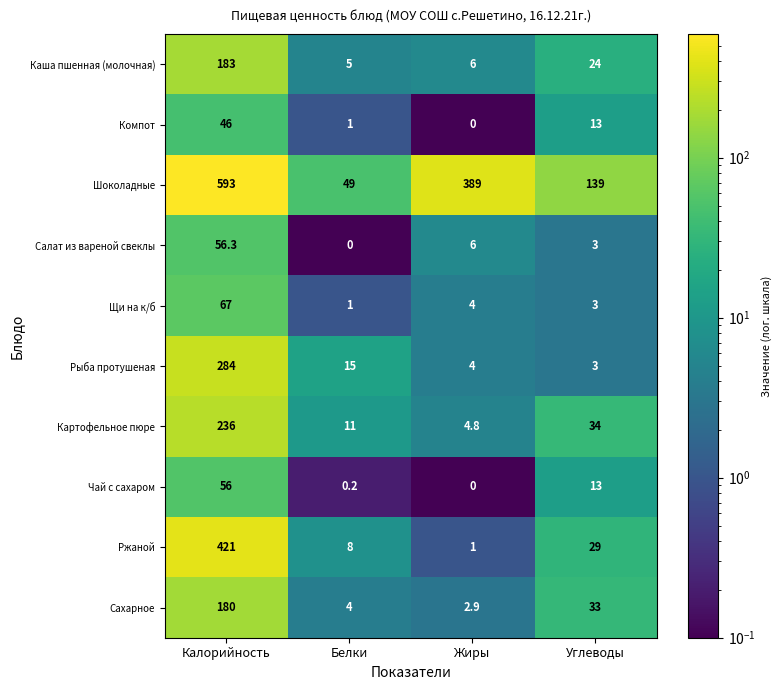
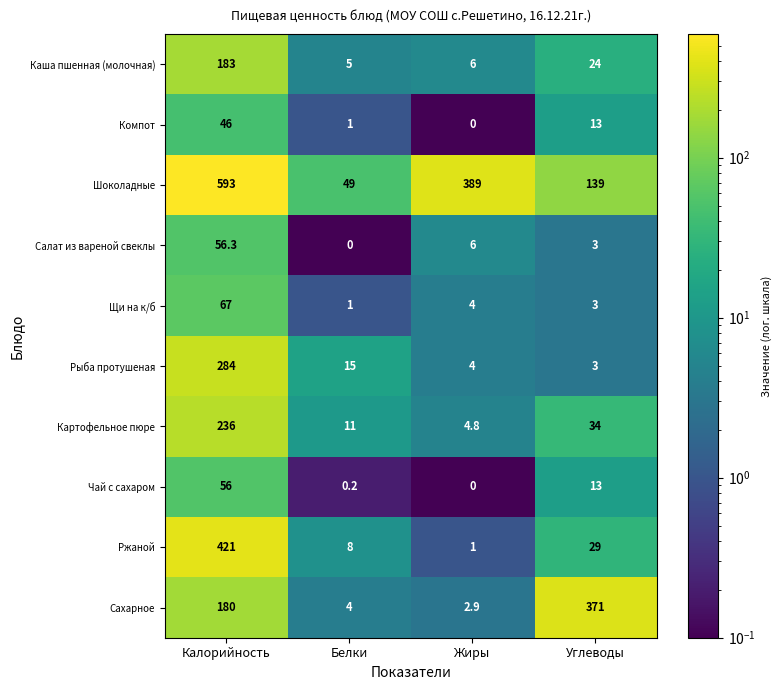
Сахарное, Углеводы: 33 -> 371
